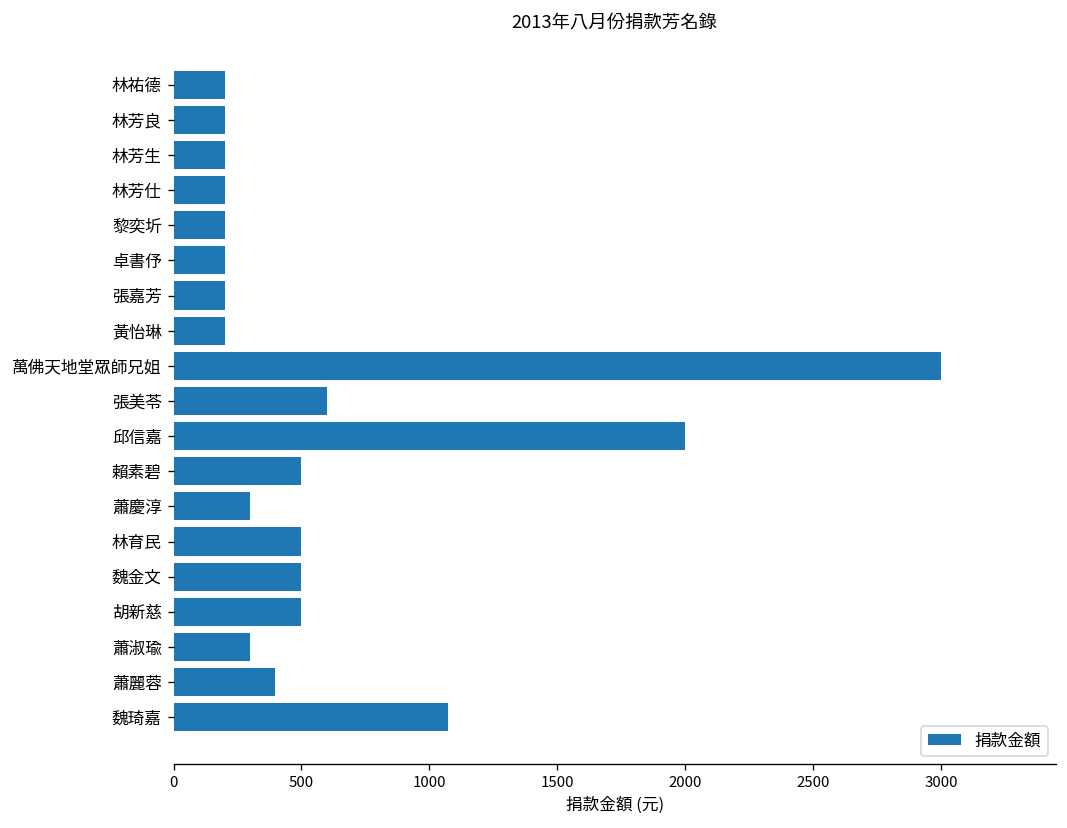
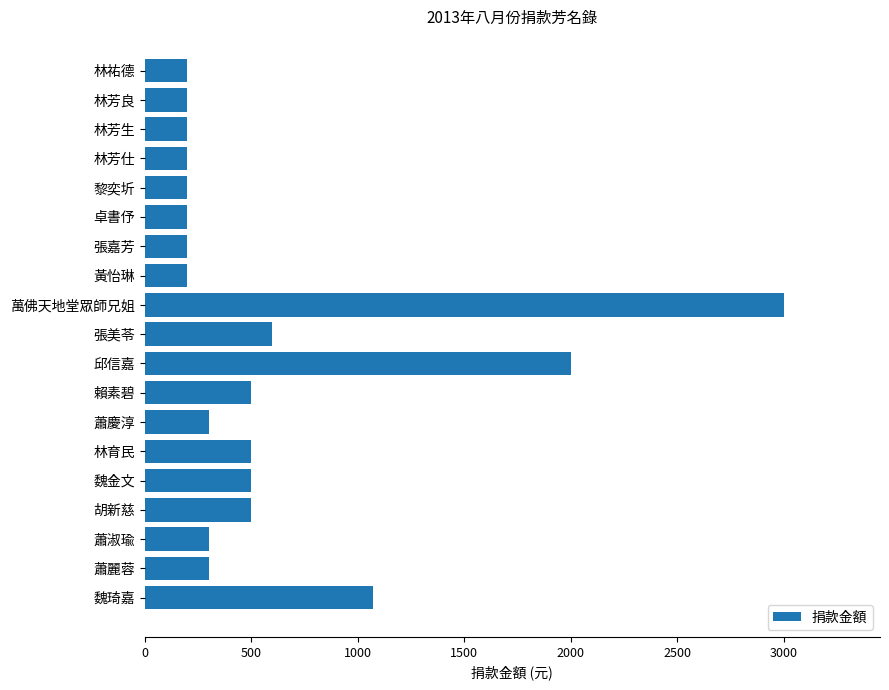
蕭麗蓉: 400 -> 300
